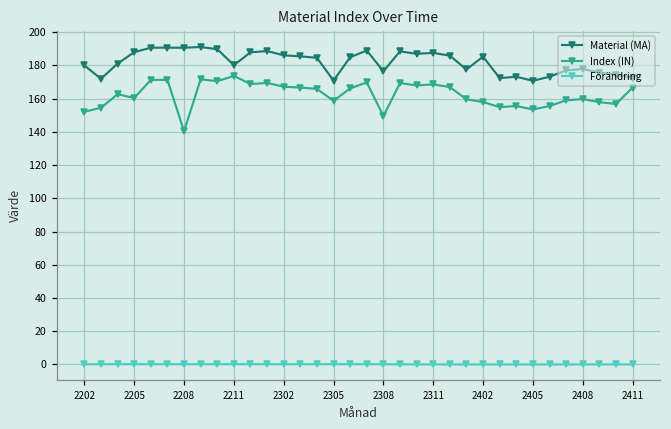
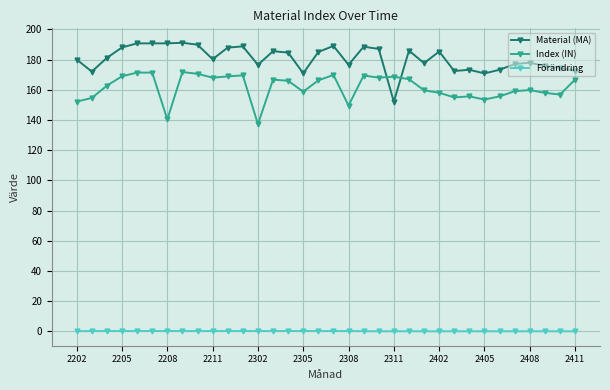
Index (IN), 2205: 160 -> 169
Index (IN), 2211: 174 -> 168
Material (MA), 2302: 186 -> 177
Index (IN), 2302: 167 -> 137
Material (MA), 2311: 188 -> 152
